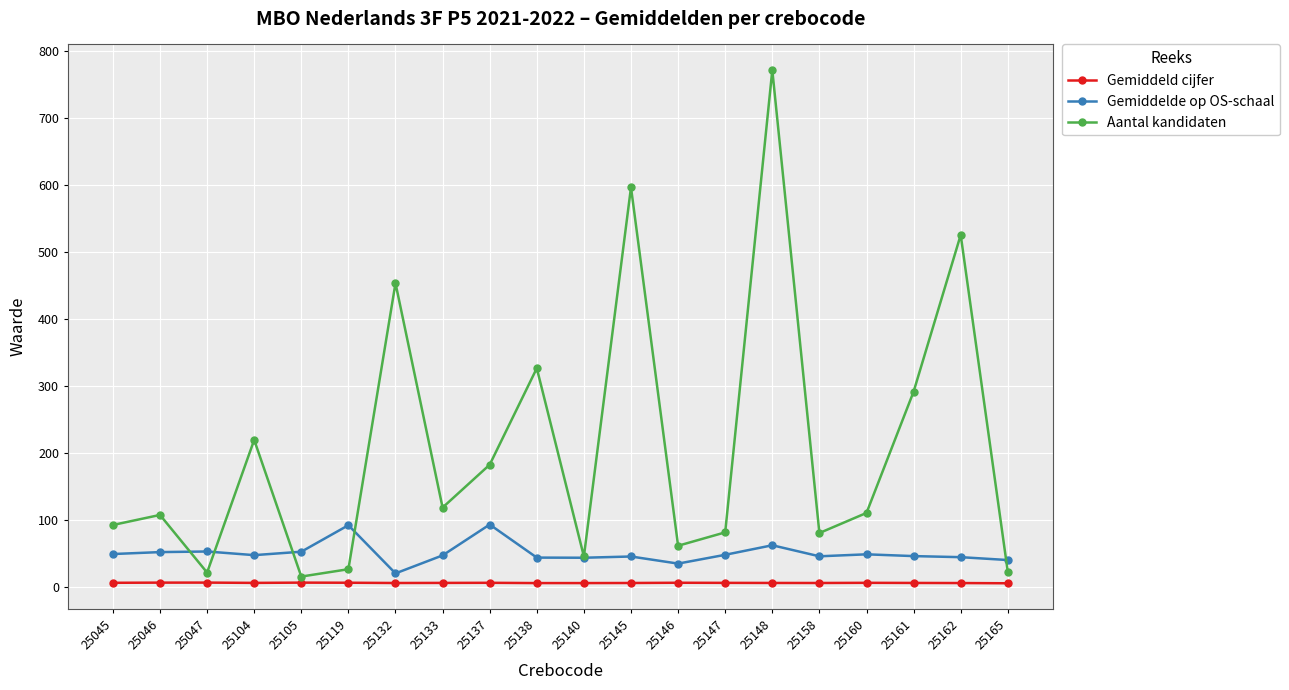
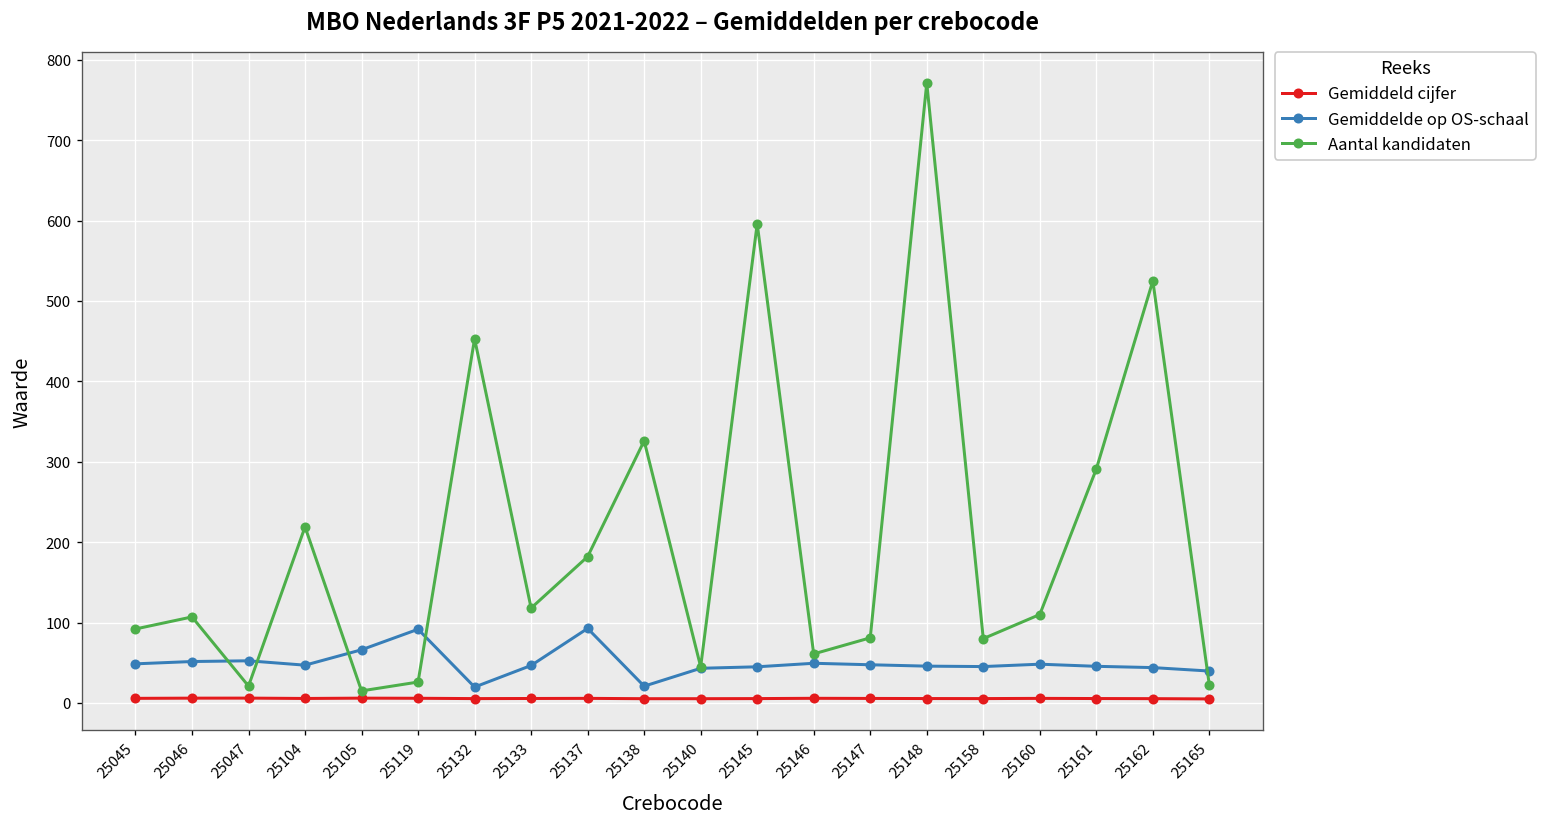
Gemiddelde op OS-schaal, 25105: 50 -> 70
Gemiddelde op OS-schaal, 25138: 40 -> 20
Gemiddelde op OS-schaal, 25146: 30 -> 50
Gemiddelde op OS-schaal, 25148: 60 -> 50
